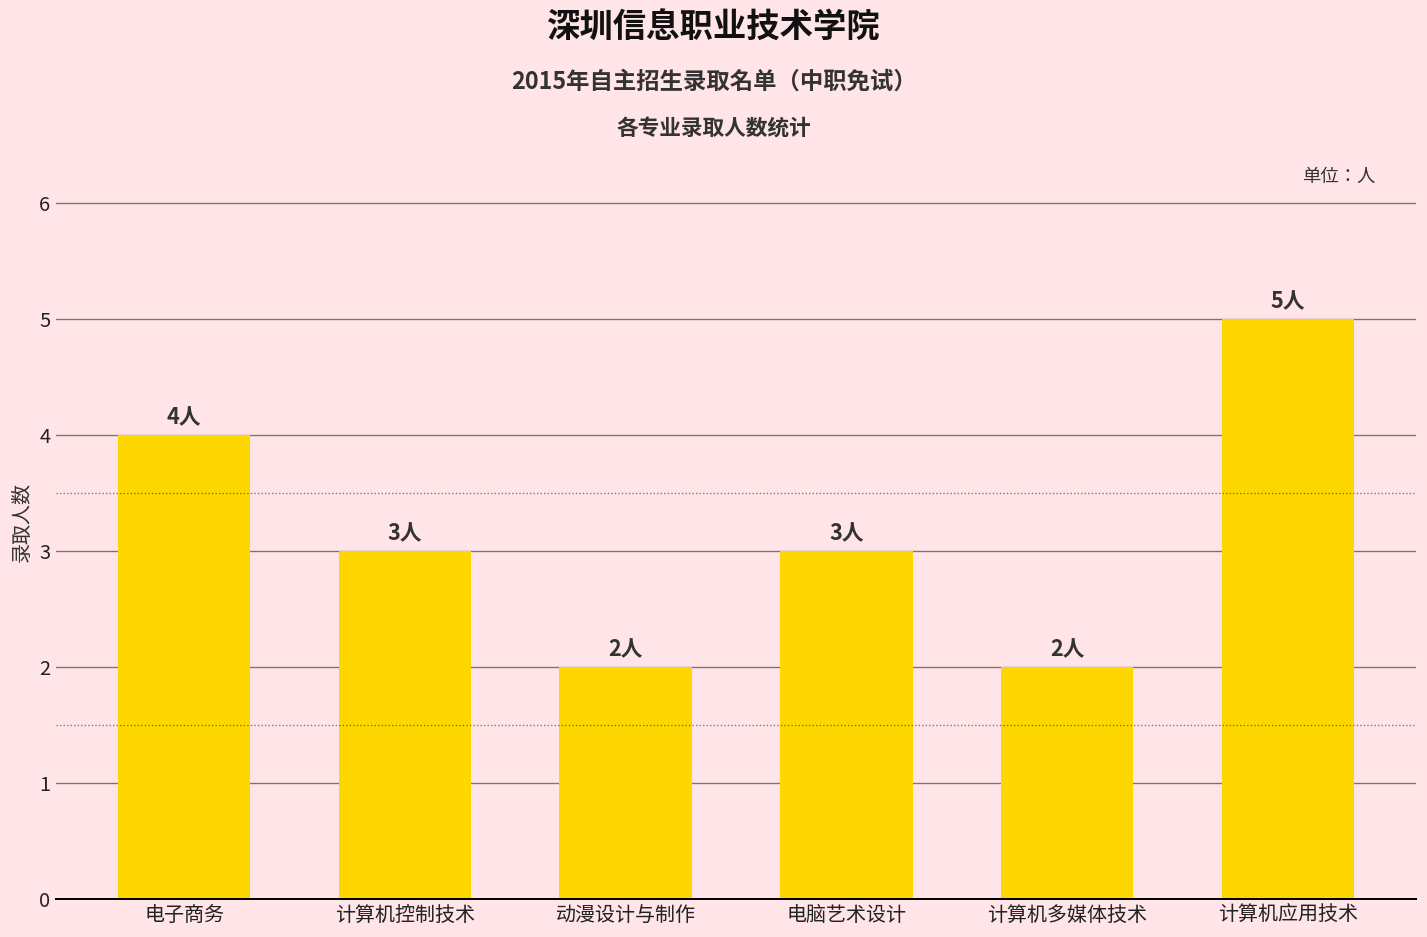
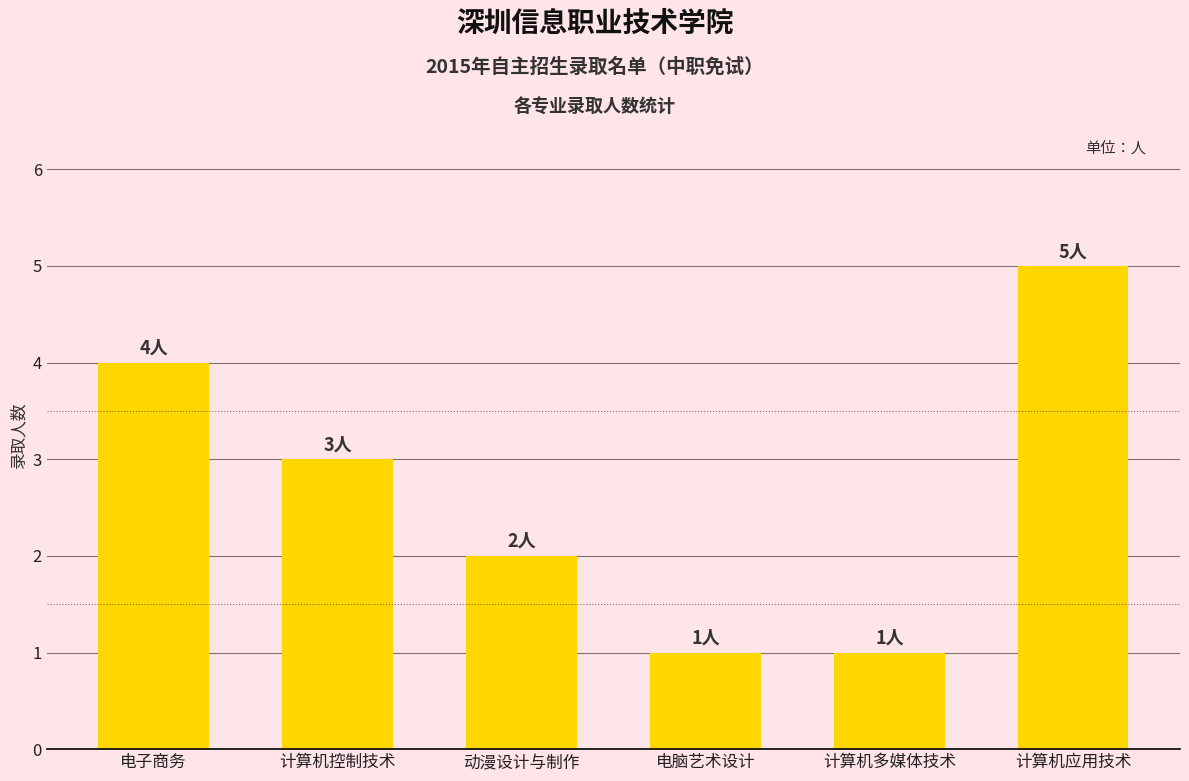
电脑艺术设计: 3人 -> 1人
计算机多媒体技术: 2人 -> 1人
